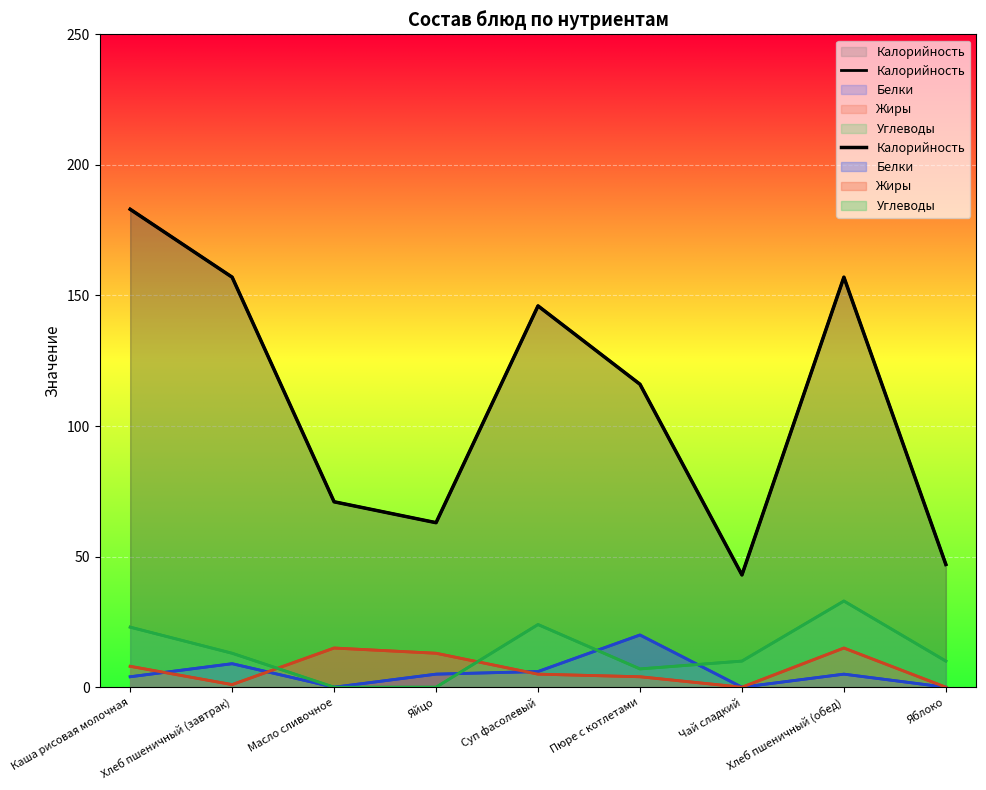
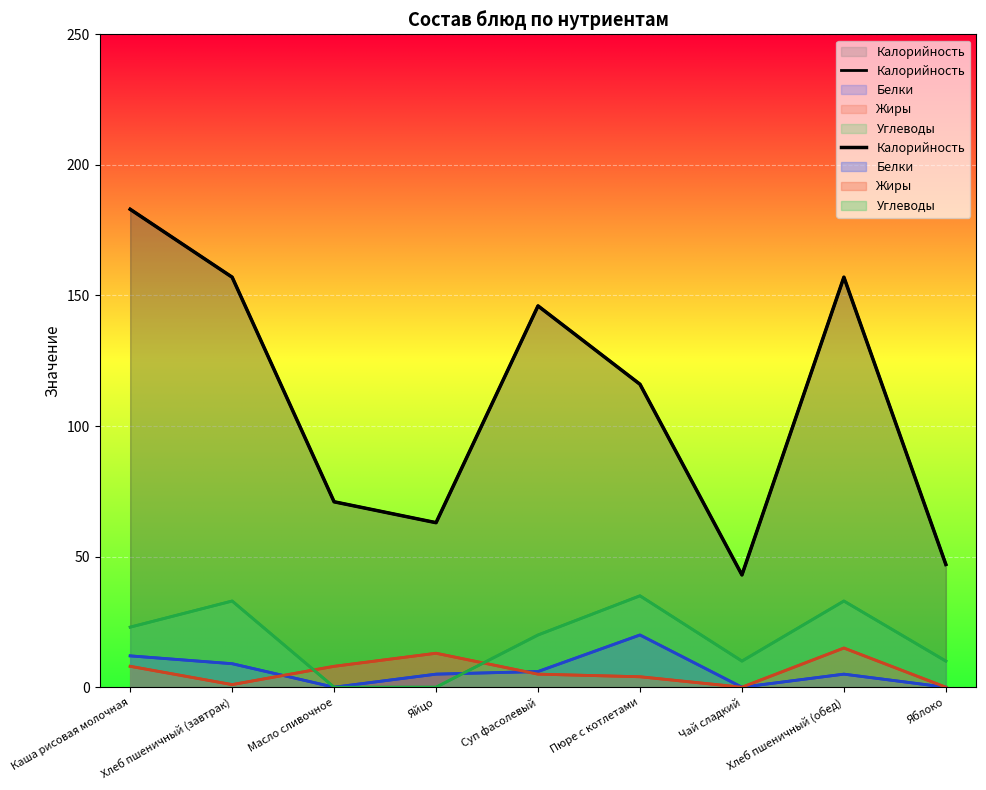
Белки, Каша рисовая молочная: 4 -> 12
Углеводы, Хлеб пшеничный (завтрак): 13 -> 33
Жиры, Масло сливочное: 15 -> 8
Углеводы, Суп фасолевый: 24 -> 20
Углеводы, Пюре с котлетами: 7 -> 35
